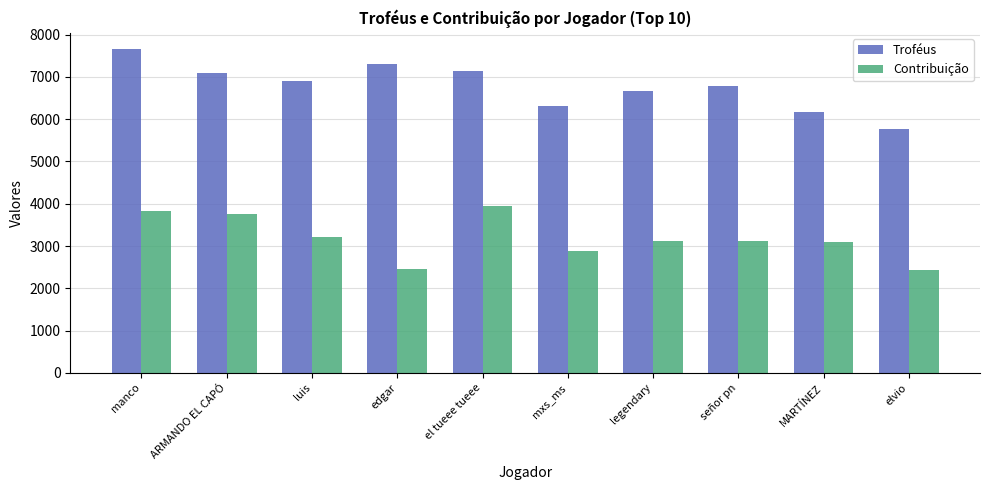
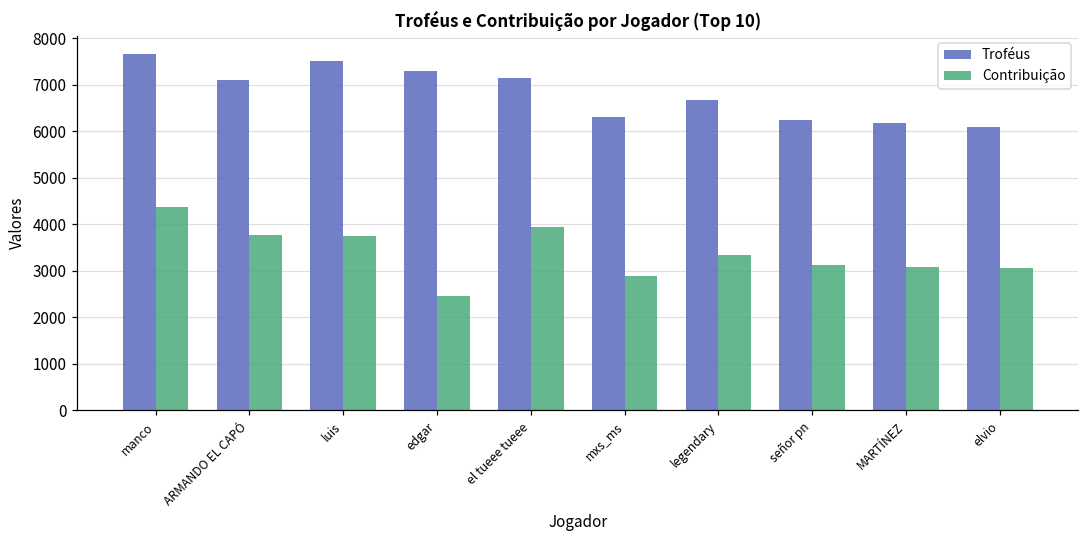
Contribuição, manco: 3800 -> 4400
Troféus, luis: 6900 -> 7500
Contribuição, luis: 3200 -> 3800
Contribuição, legendary: 3100 -> 3300
Troféus, señor pn: 6800 -> 6200
Troféus, elvio: 5800 -> 6100
Contribuição, elvio: 2400 -> 3000
